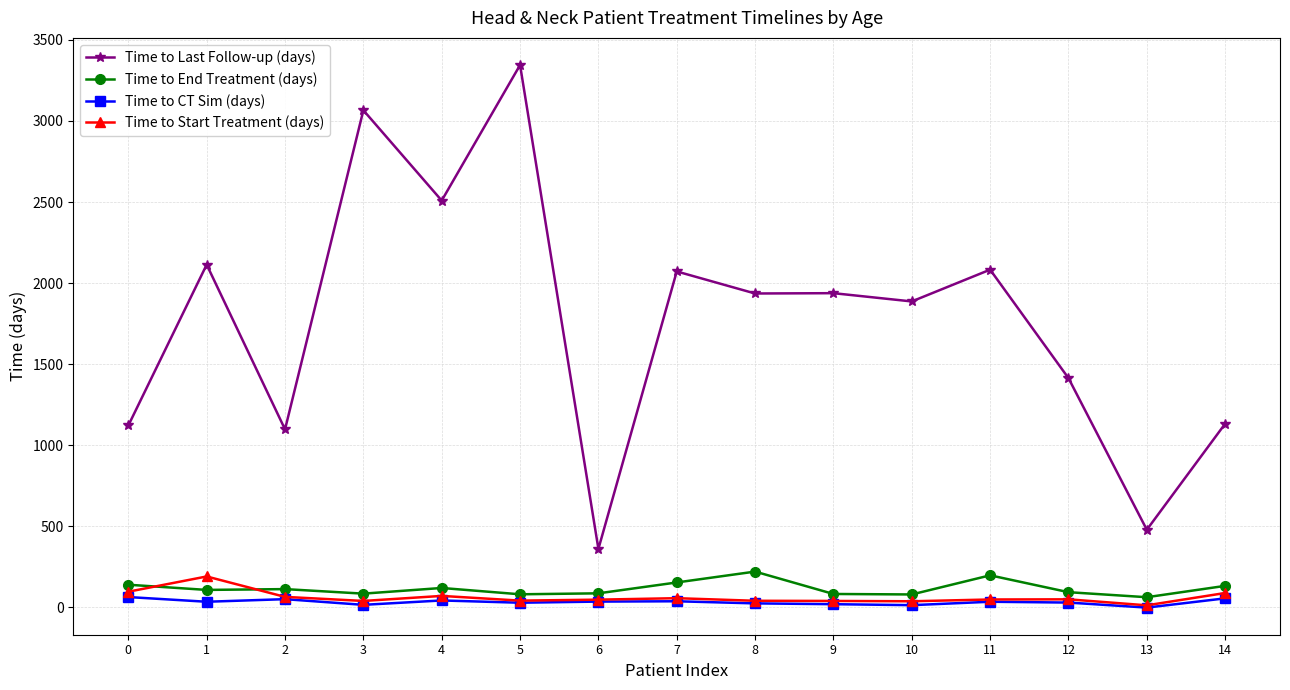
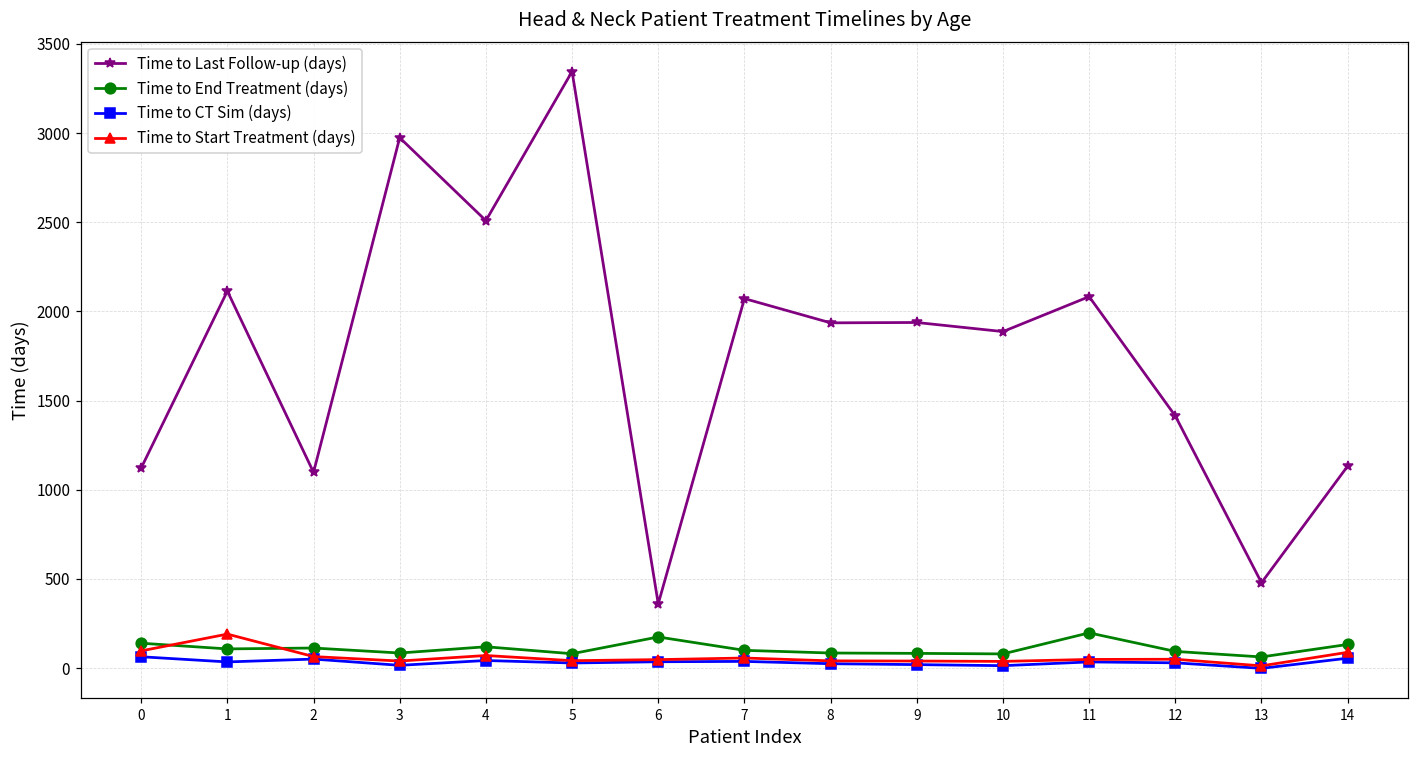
Time to Last Follow-up (days), 3: 3070 -> 2970
Time to End Treatment (days), 6: 90 -> 180
Time to End Treatment (days), 7: 150 -> 100
Time to End Treatment (days), 8: 220 -> 90
